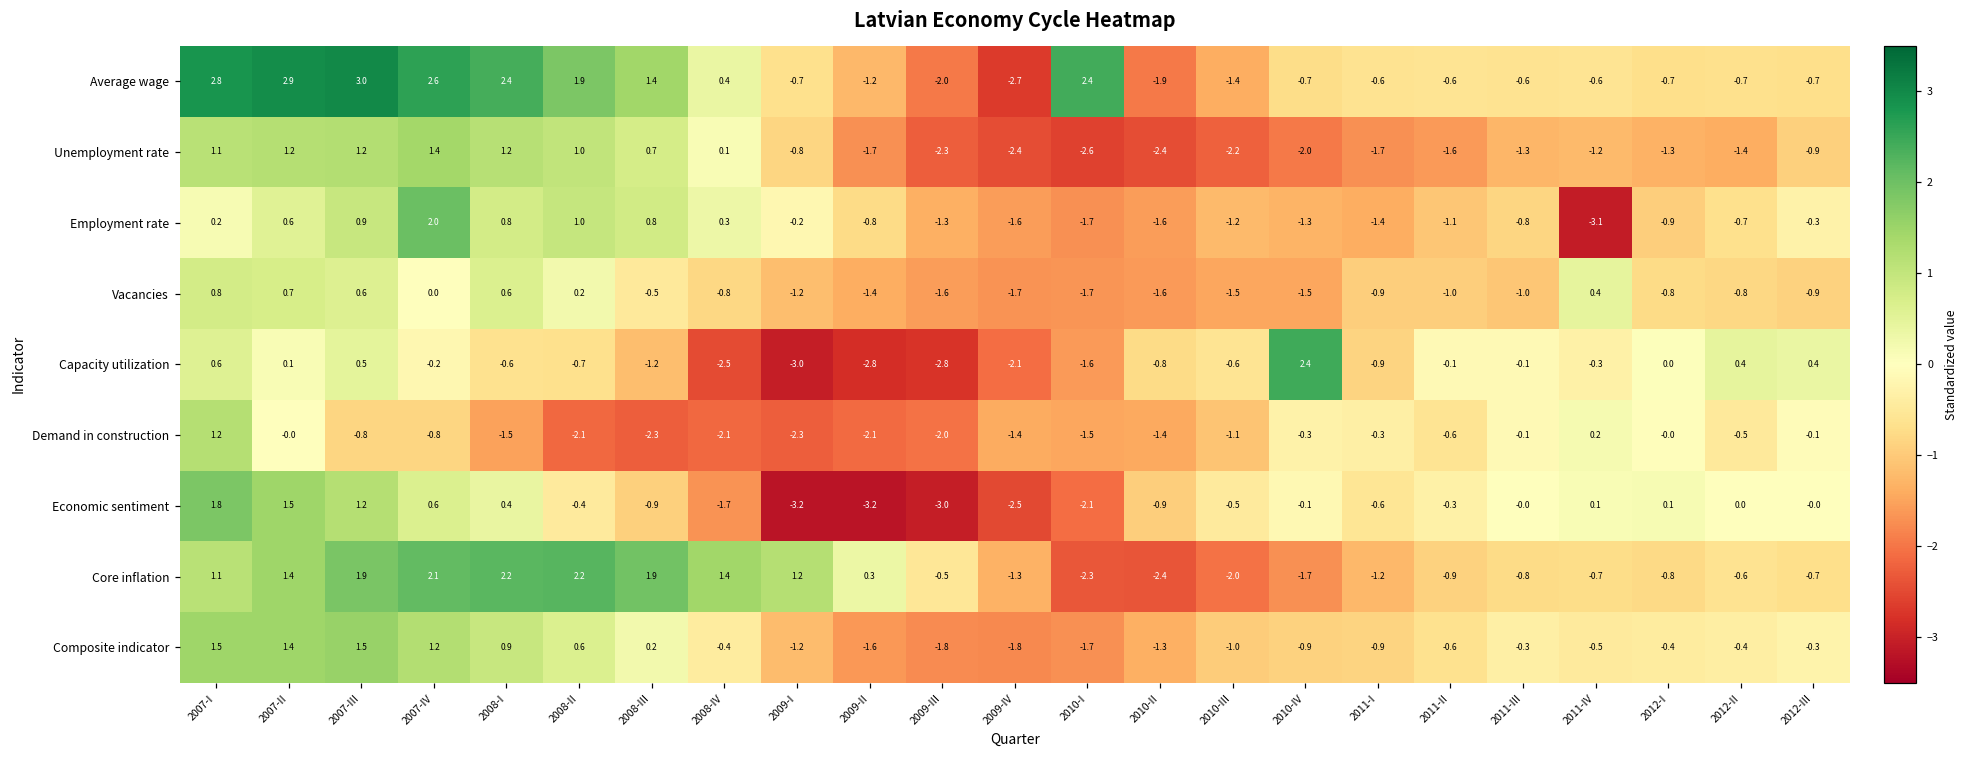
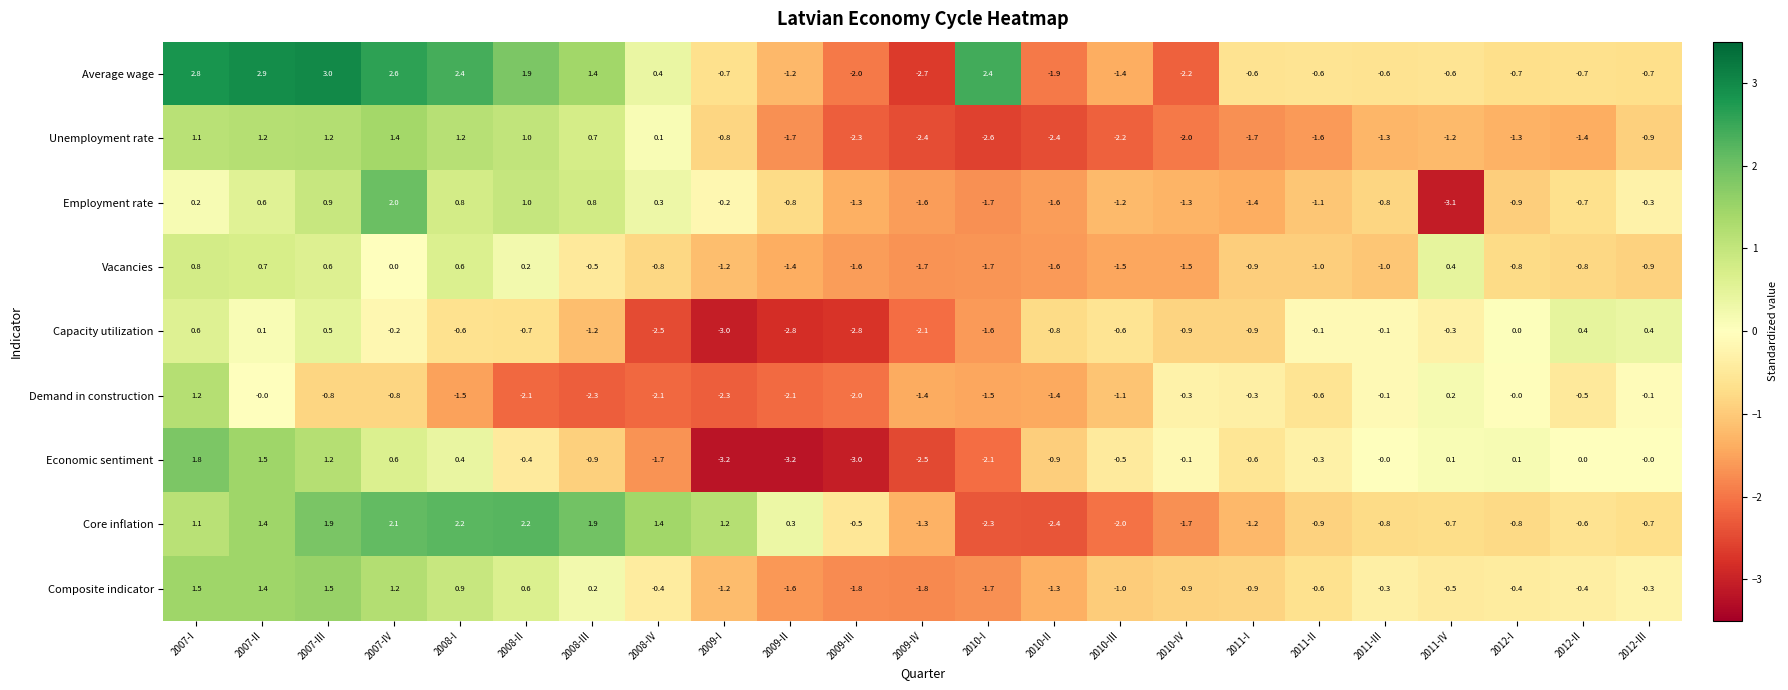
Average wage, 2010-IV: -0.7 -> -2.2
Capacity utilization, 2010-IV: 2.4 -> -0.9
